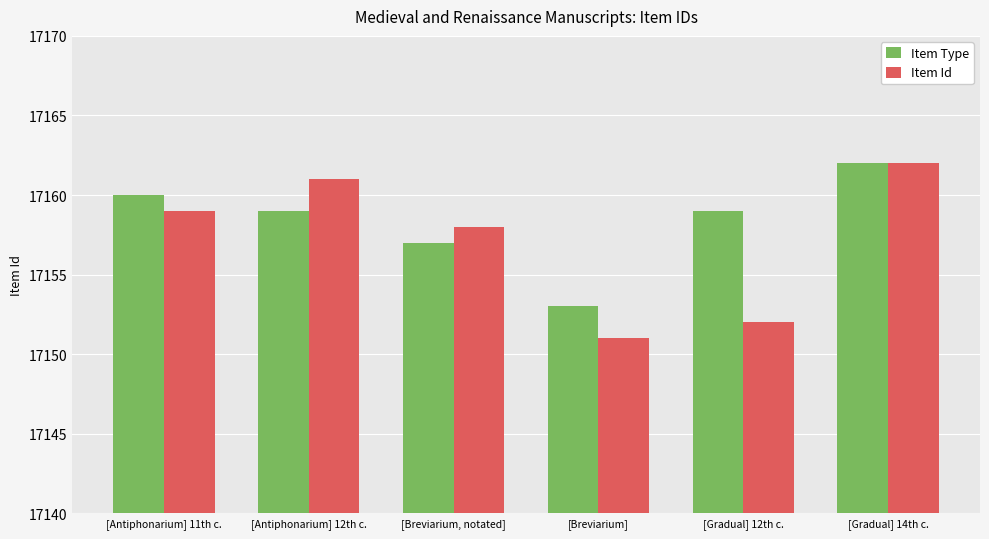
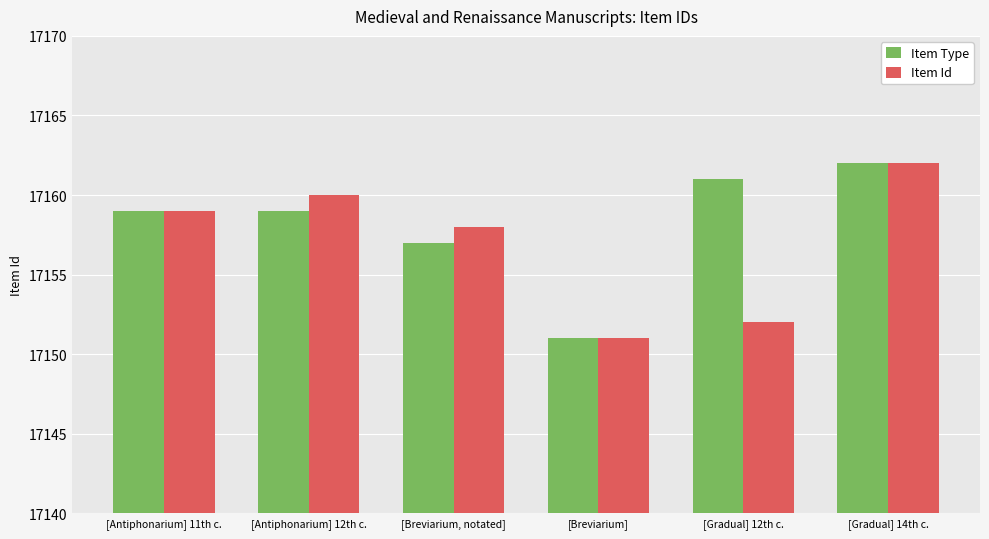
Item Type, [Antiphonarium] 11th c.: 17160 -> 17159
Item Id, [Antiphonarium] 12th c.: 17161 -> 17160
Item Type, [Breviarium]: 17153 -> 17151
Item Type, [Gradual] 12th c.: 17159 -> 17161
